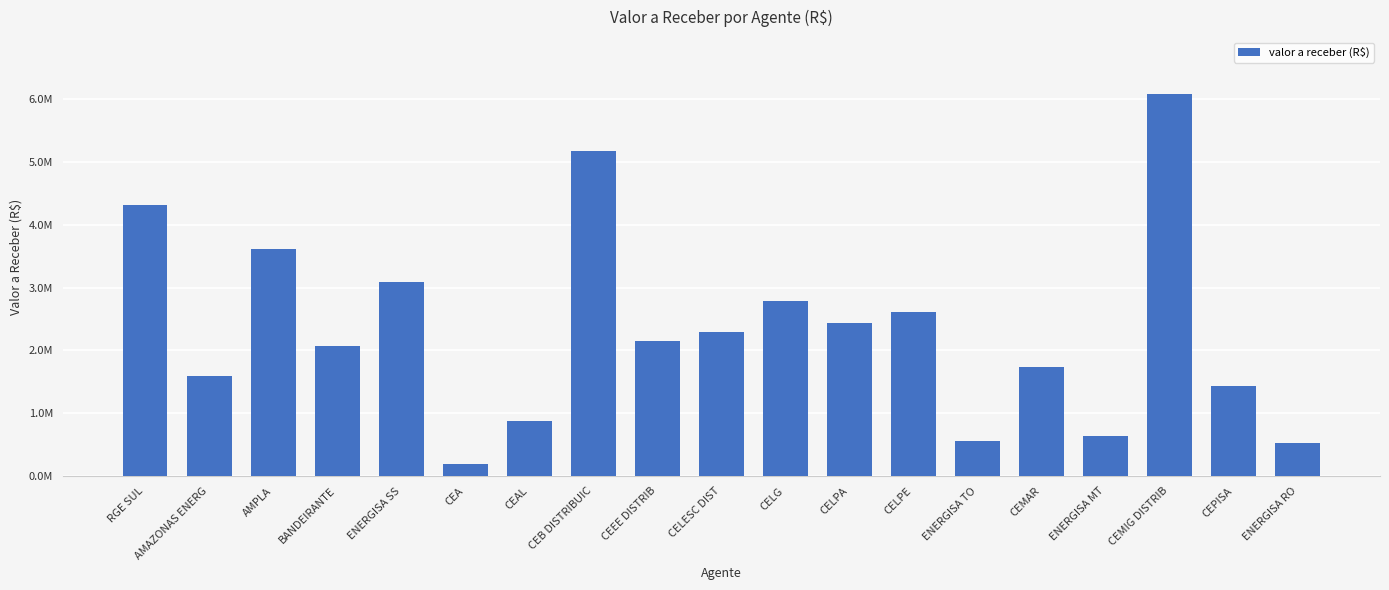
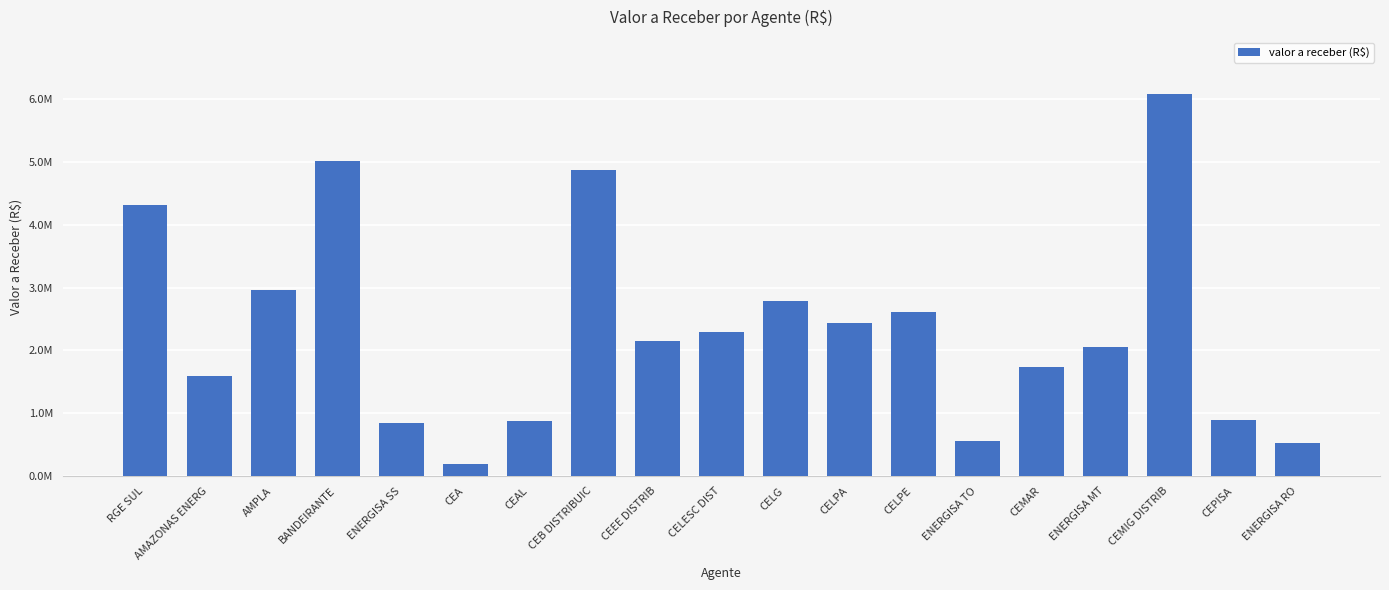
AMPLA: 3600000 -> 3000000
BANDEIRANTE: 2100000 -> 5000000
ENERGISA SS: 3100000 -> 800000
CEB DISTRIBUIC: 5200000 -> 4900000
ENERGISA MT: 600000 -> 2100000
CEPISA: 1400000 -> 900000
